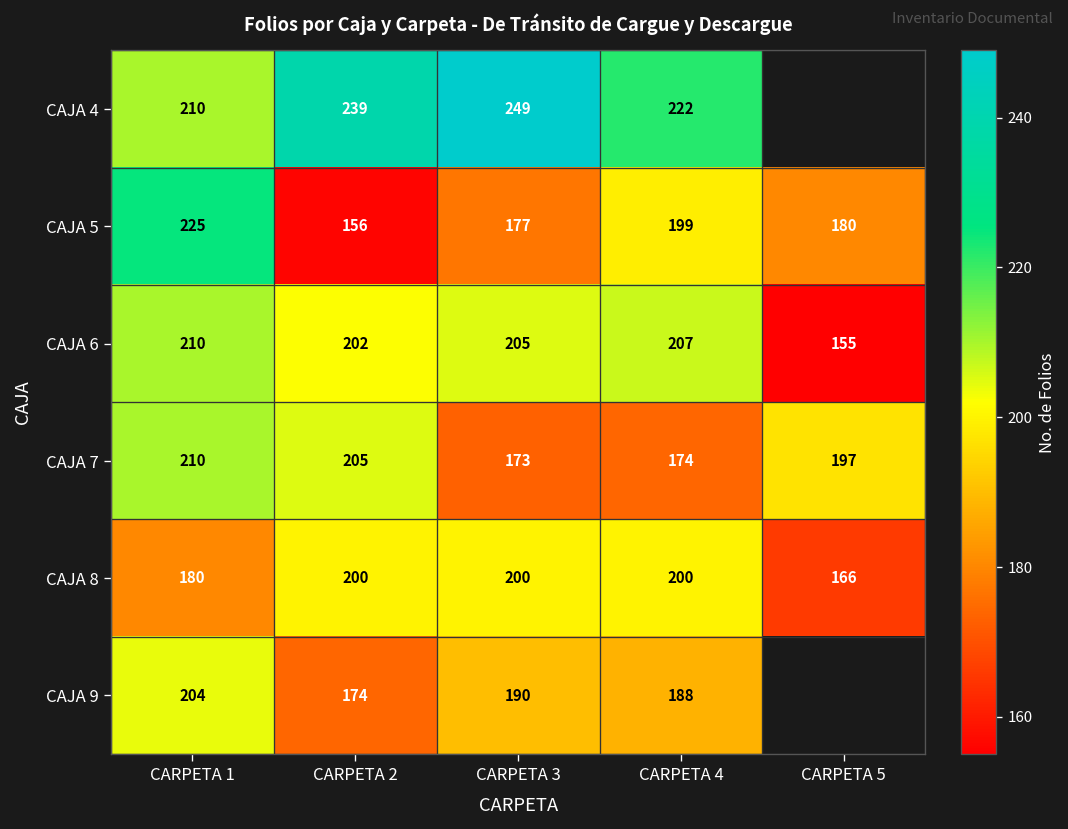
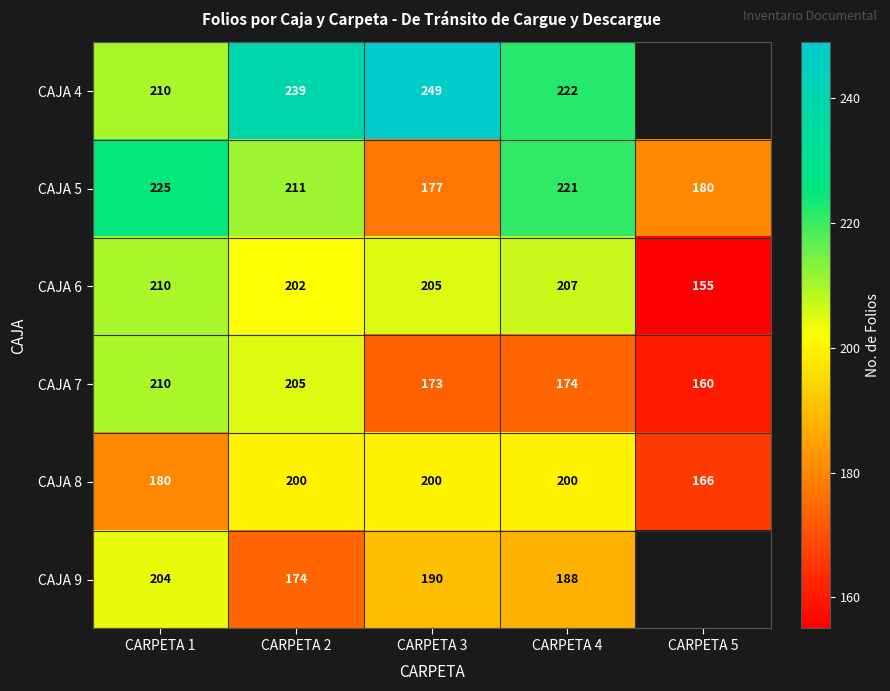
CAJA 5, CARPETA 2: 156 -> 211
CAJA 5, CARPETA 4: 199 -> 221
CAJA 7, CARPETA 5: 197 -> 160
